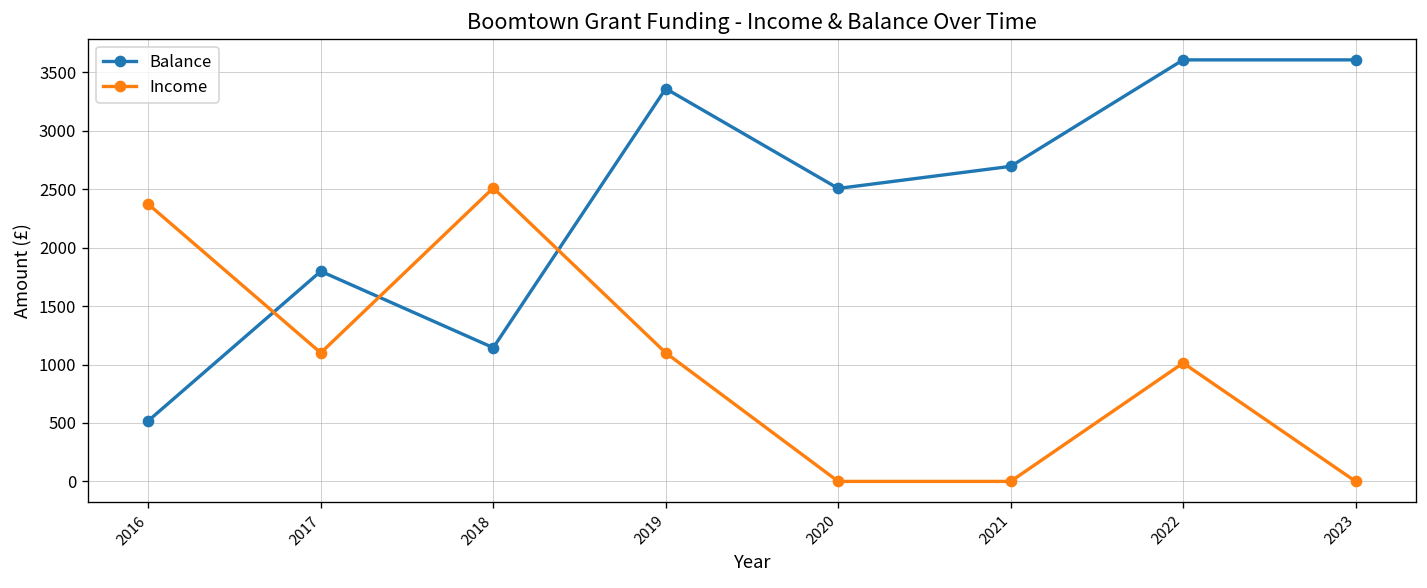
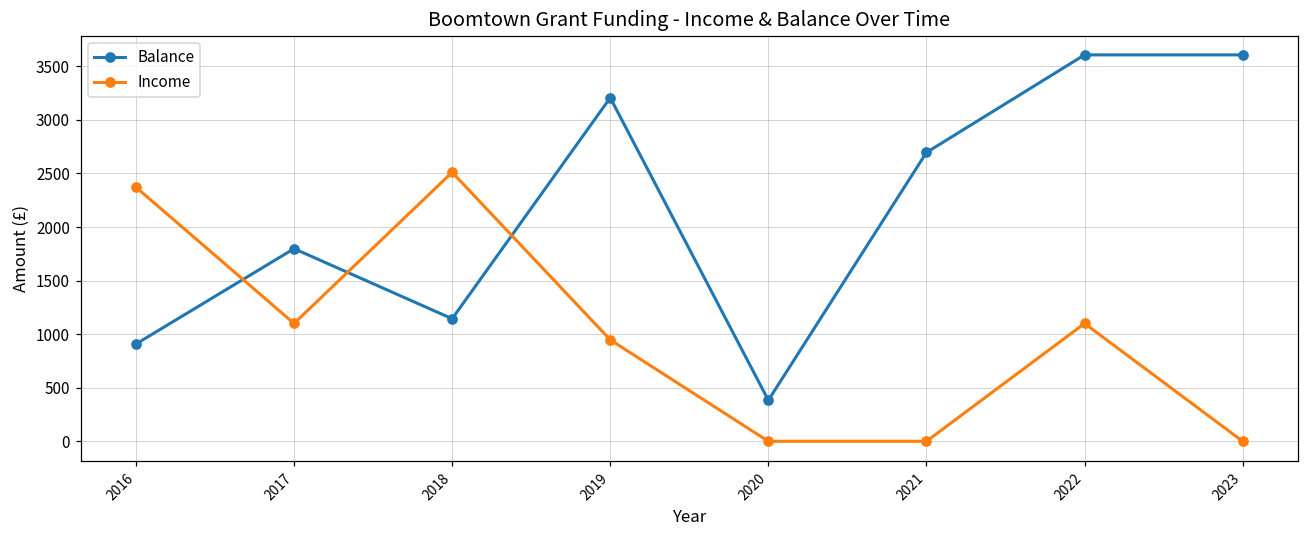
Balance, 2016: 500 -> 900
Balance, 2019: 3400 -> 3200
Income, 2019: 1100 -> 900
Balance, 2020: 2500 -> 400
Income, 2022: 1000 -> 1100
